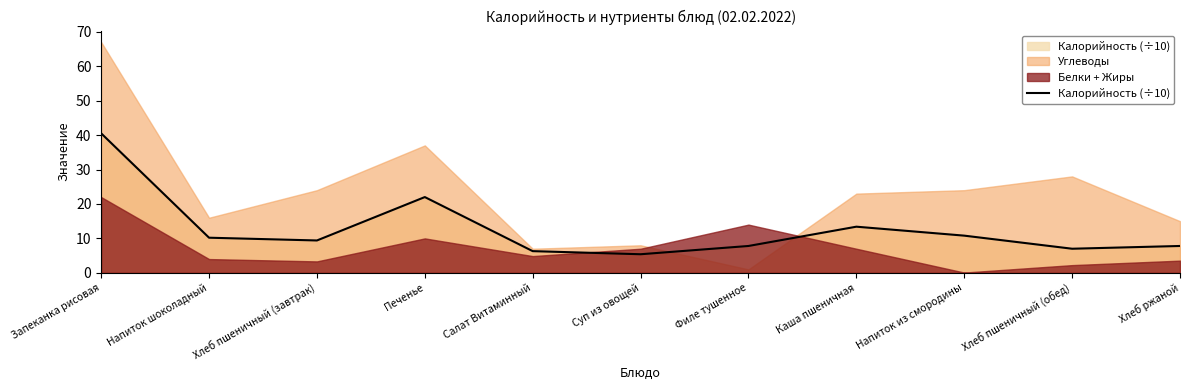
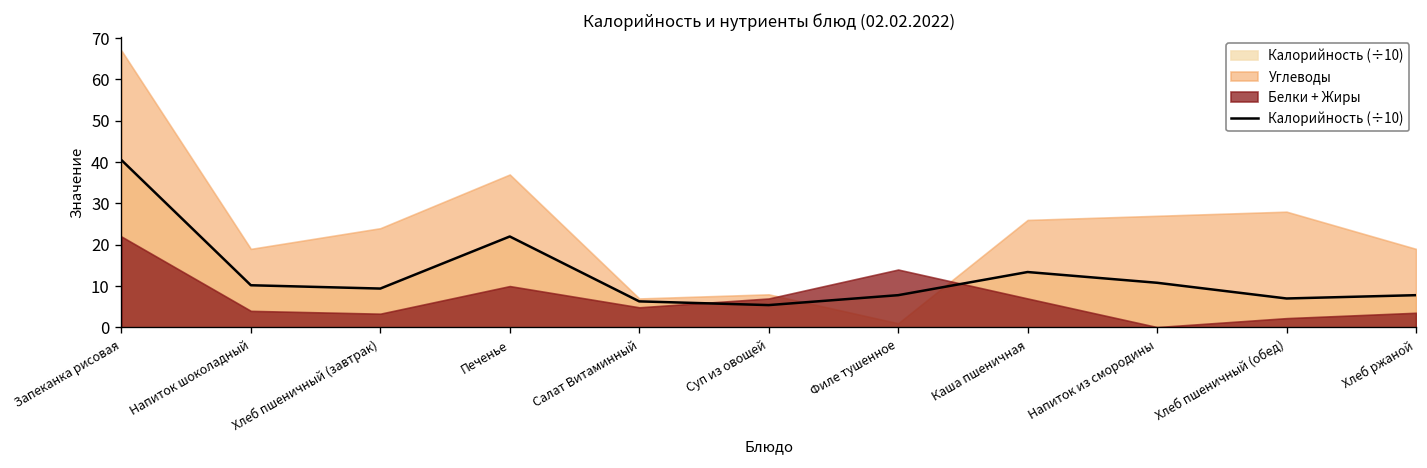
Углеводы, Напиток шоколадный: 16 -> 19
Углеводы, Каша пшеничная: 23 -> 26
Углеводы, Напиток из смородины: 24 -> 27
Углеводы, Хлеб ржаной: 15 -> 19
